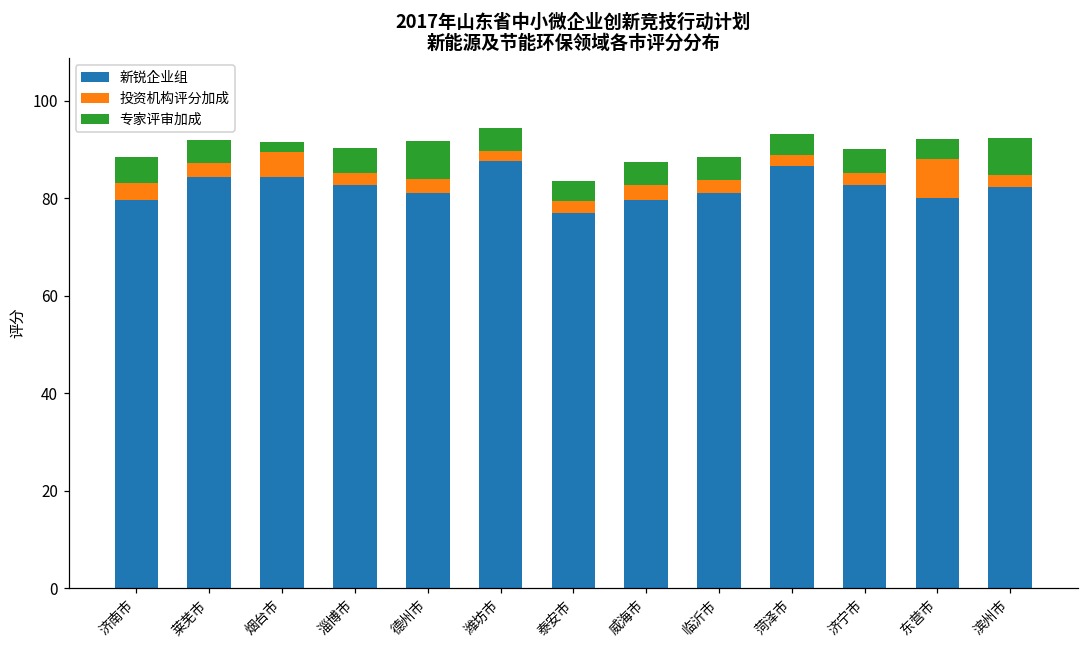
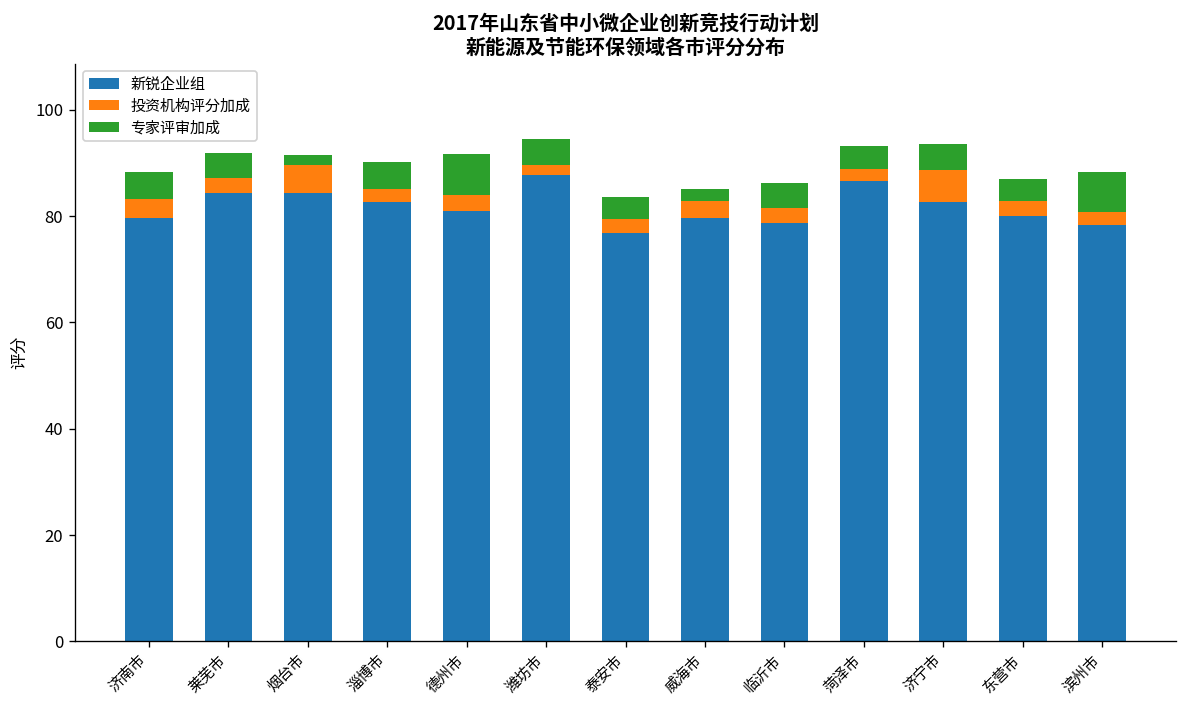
专家评审加成, 威海市: 5 -> 2
新锐企业组, 临沂市: 81 -> 79
投资机构评分加成, 济宁市: 3 -> 6
投资机构评分加成, 东营市: 8 -> 3
新锐企业组, 滨州市: 82 -> 78
